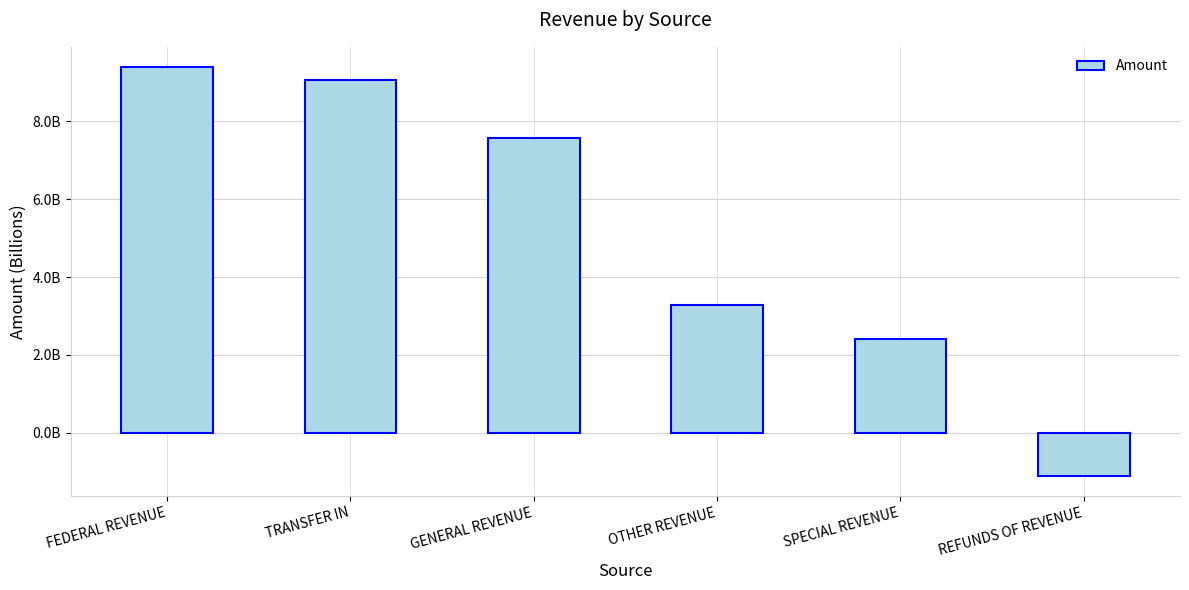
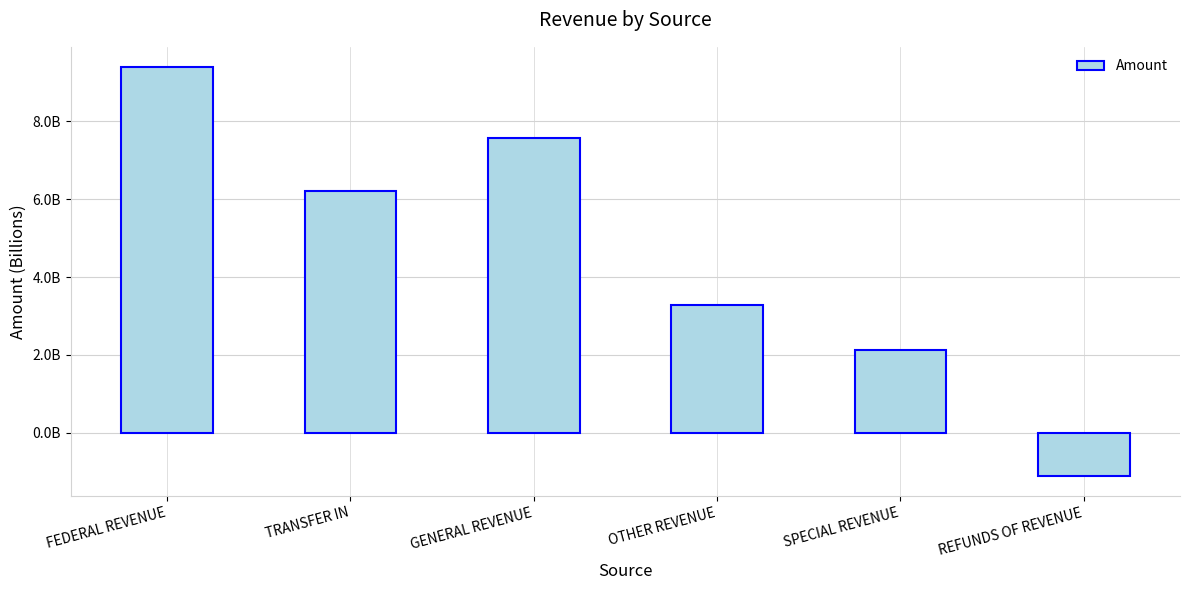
TRANSFER IN: 9100000000 -> 6200000000
SPECIAL REVENUE: 2400000000 -> 2100000000
